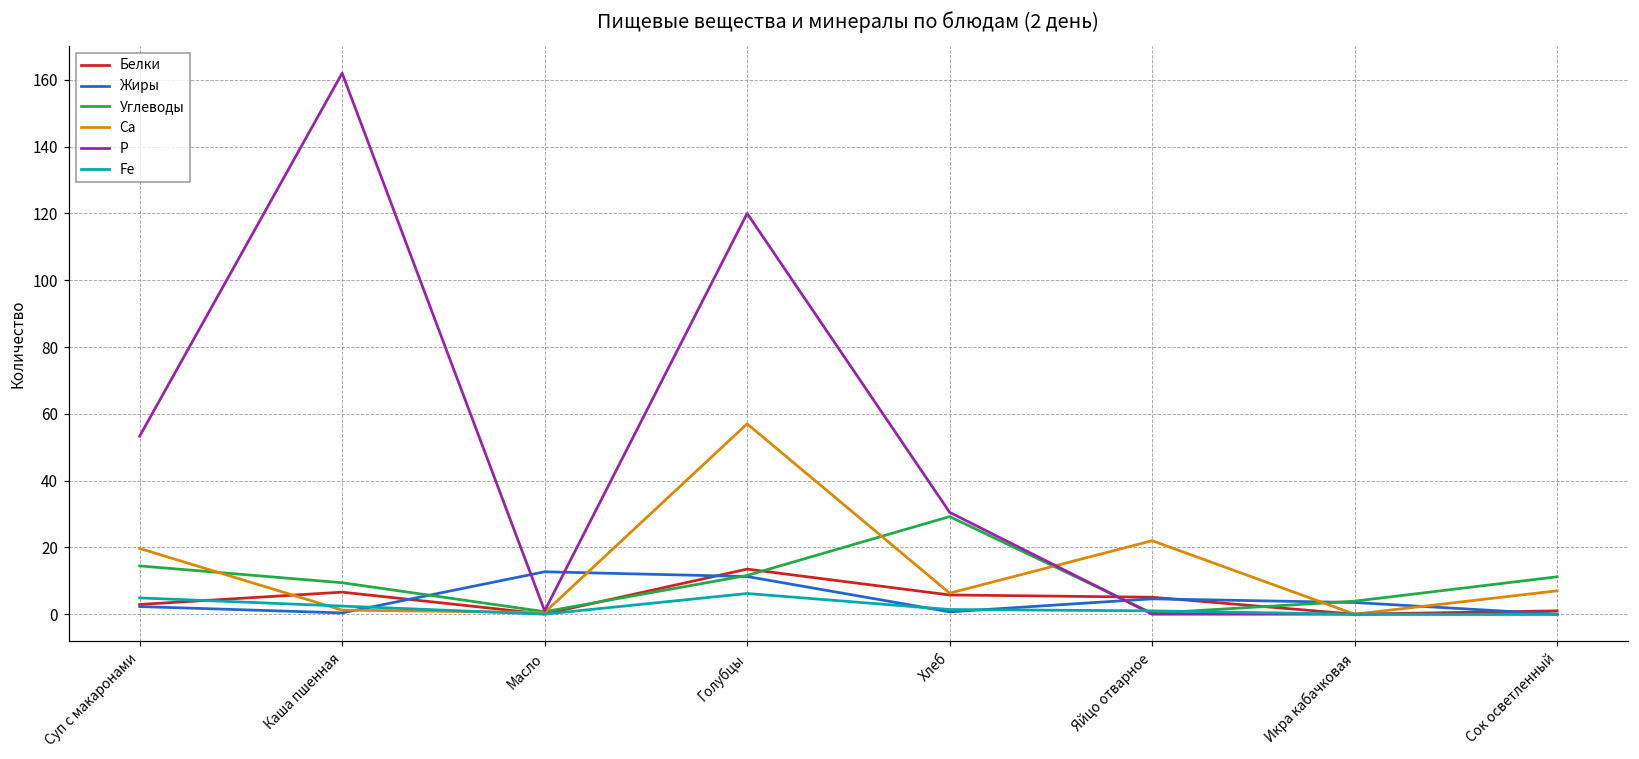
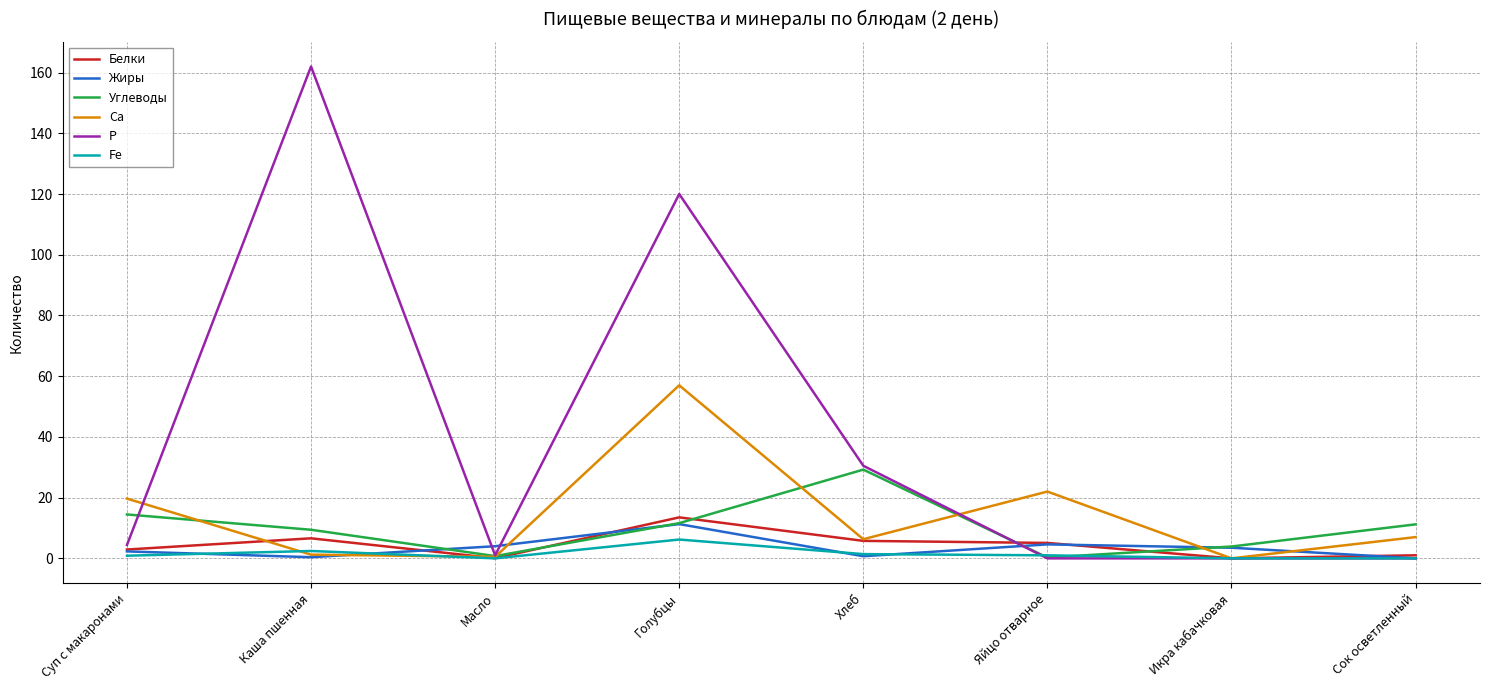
P, Суп с макаронами: 53 -> 4
Fe, Суп с макаронами: 5 -> 1
Жиры, Масло: 13 -> 4
